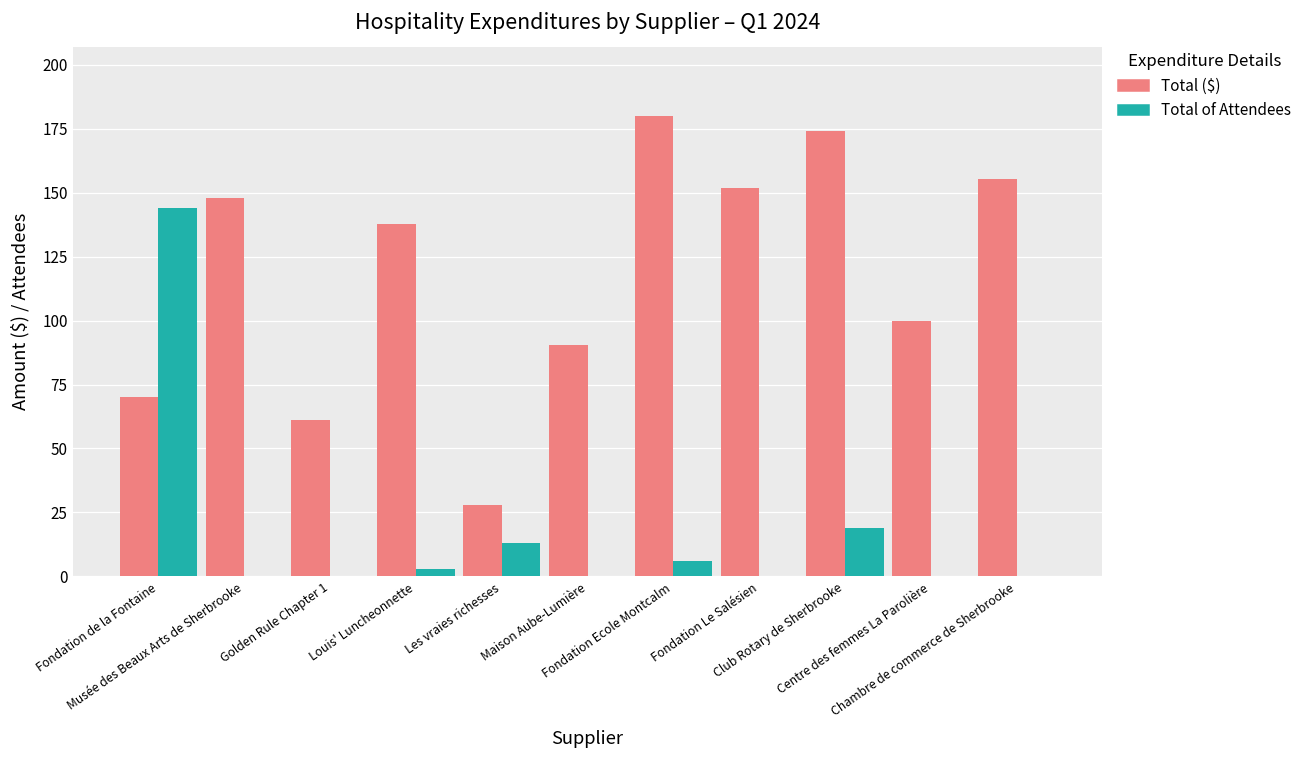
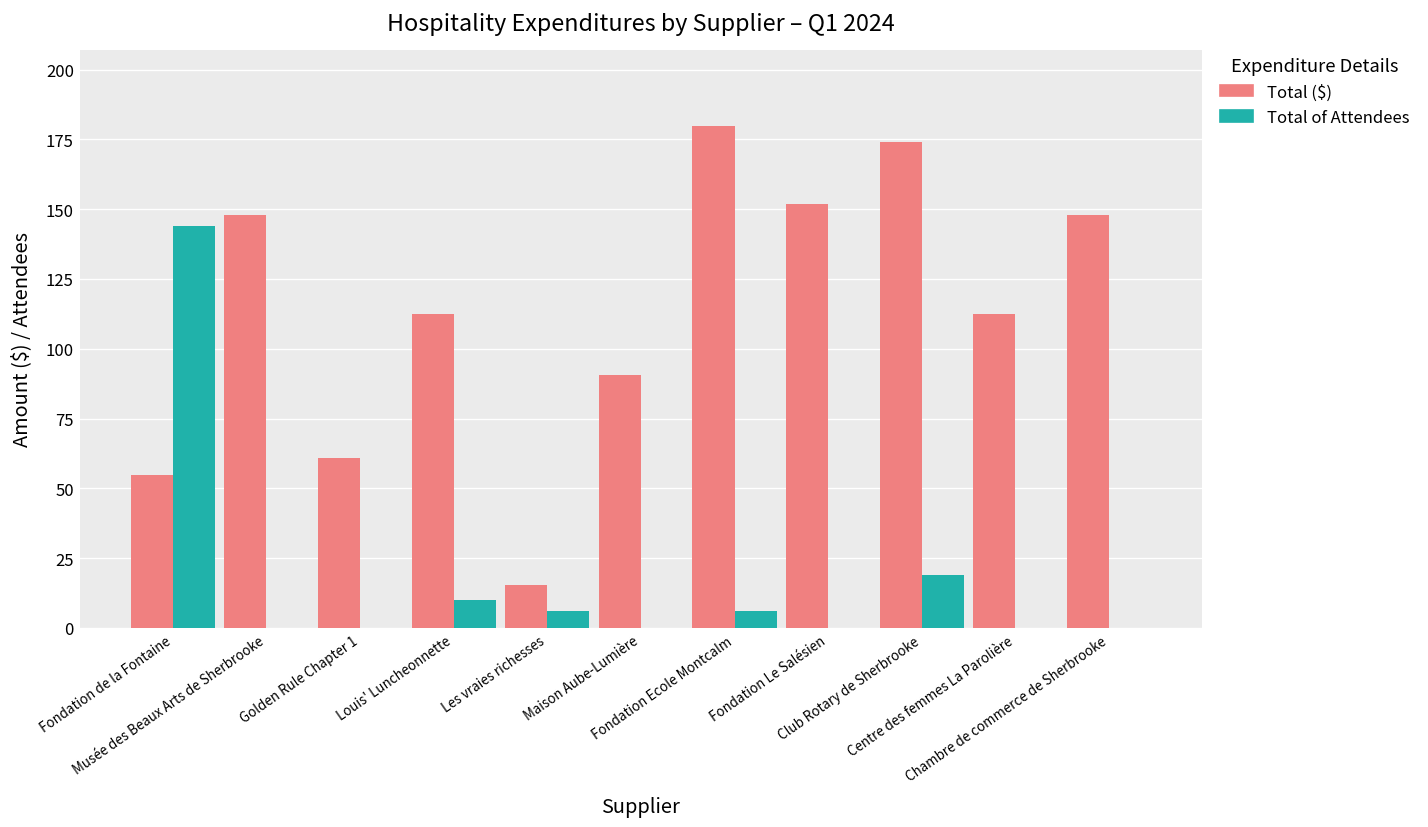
Total ($), Fondation de la Fontaine: 70 -> 55
Total ($), Louis' Luncheonnette: 138 -> 112
Total of Attendees, Louis' Luncheonnette: 3 -> 10
Total ($), Les vraies richesses: 28 -> 16
Total of Attendees, Les vraies richesses: 13 -> 6
Total ($), Centre des femmes La Parolière: 100 -> 112
Total ($), Chambre de commerce de Sherbrooke: 156 -> 148
